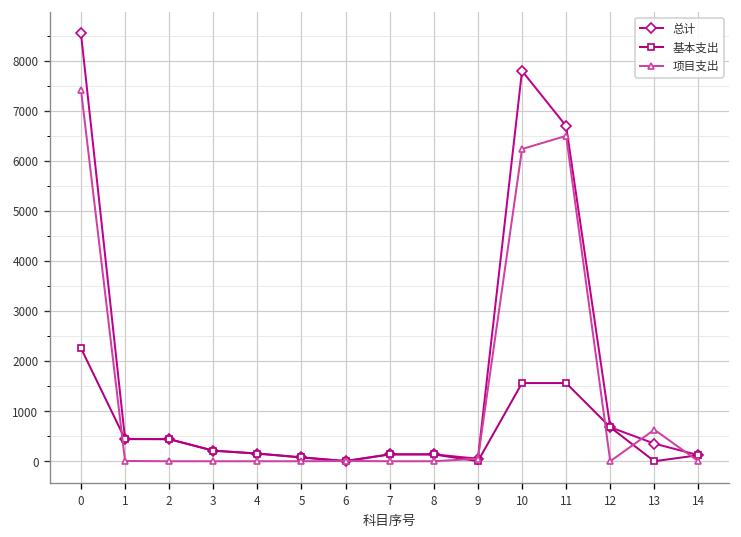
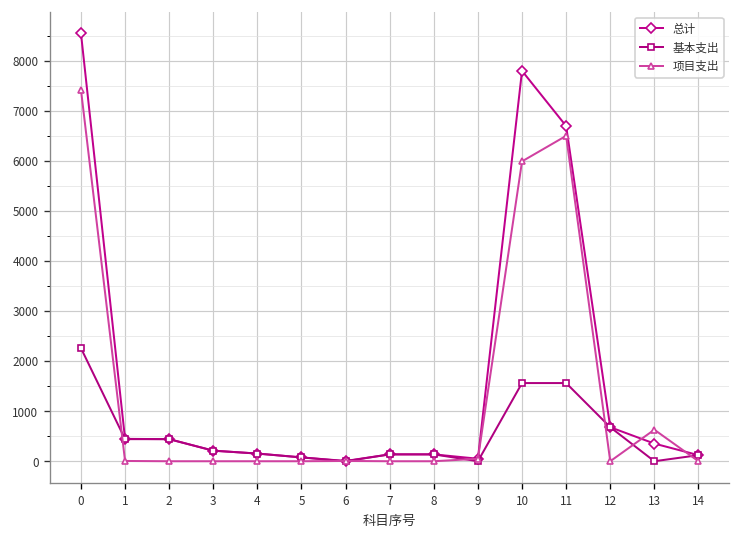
项目支出, 10: 6200 -> 6000
